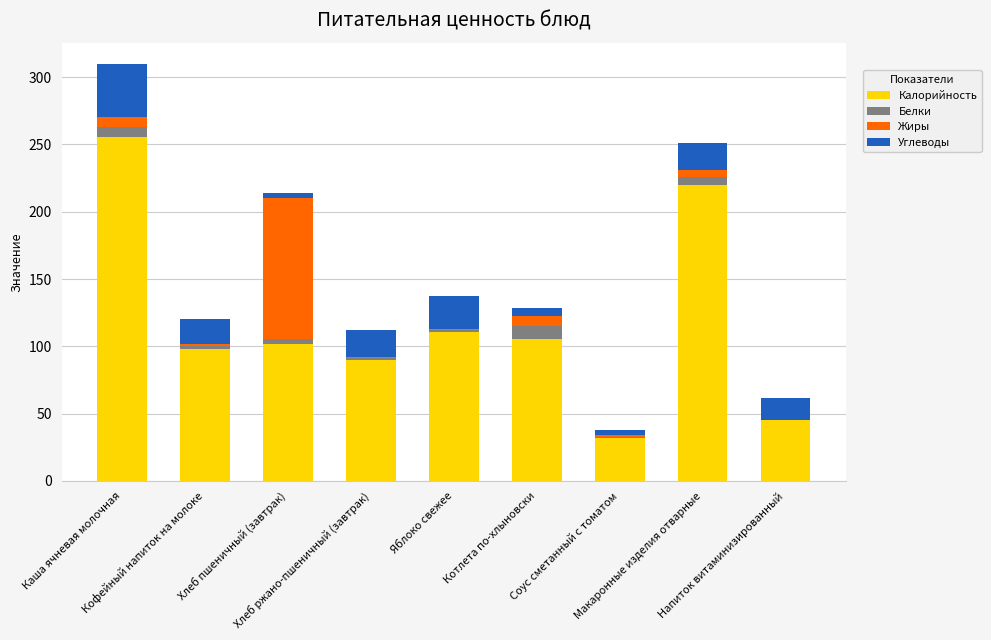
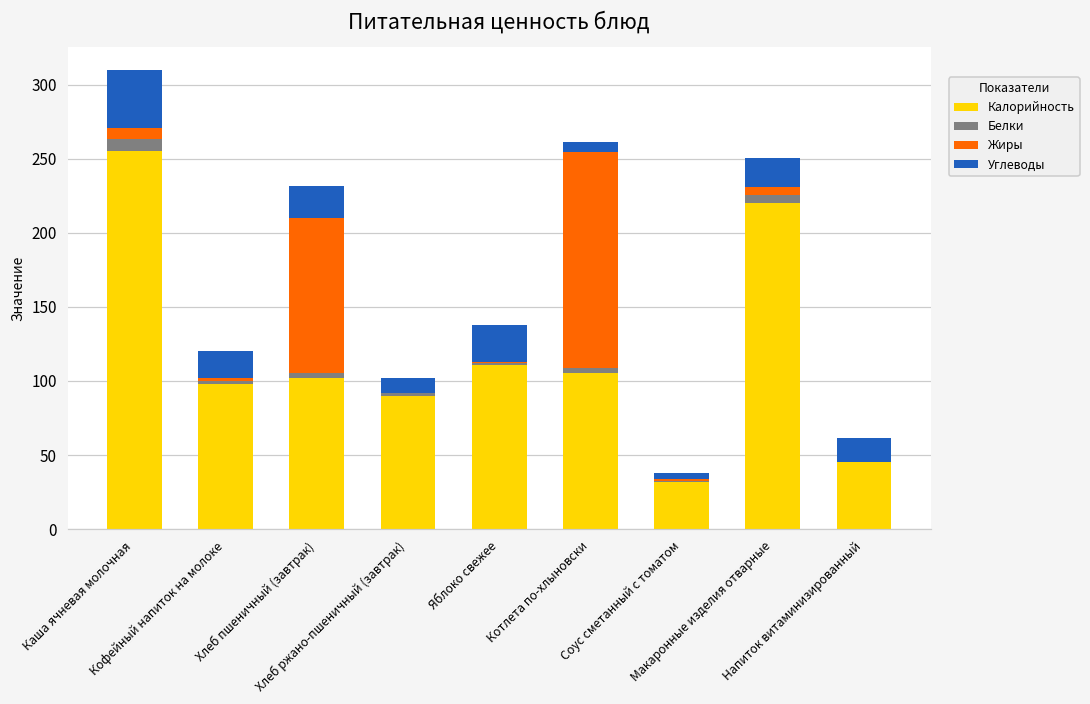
Углеводы, Хлеб пшеничный (завтрак): 4 -> 21
Углеводы, Хлеб ржано-пшеничный (завтрак): 20 -> 10
Белки, Котлета по-хлыновски: 10 -> 3
Жиры, Котлета по-хлыновски: 7 -> 146
